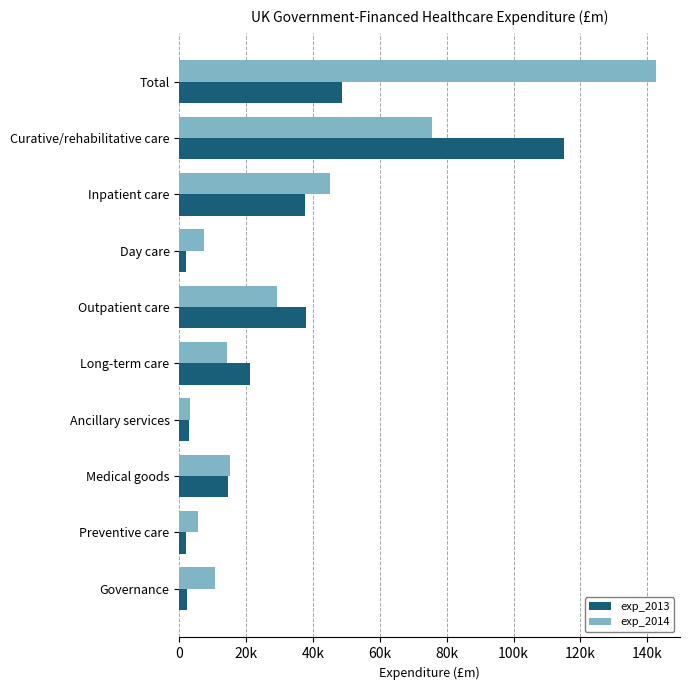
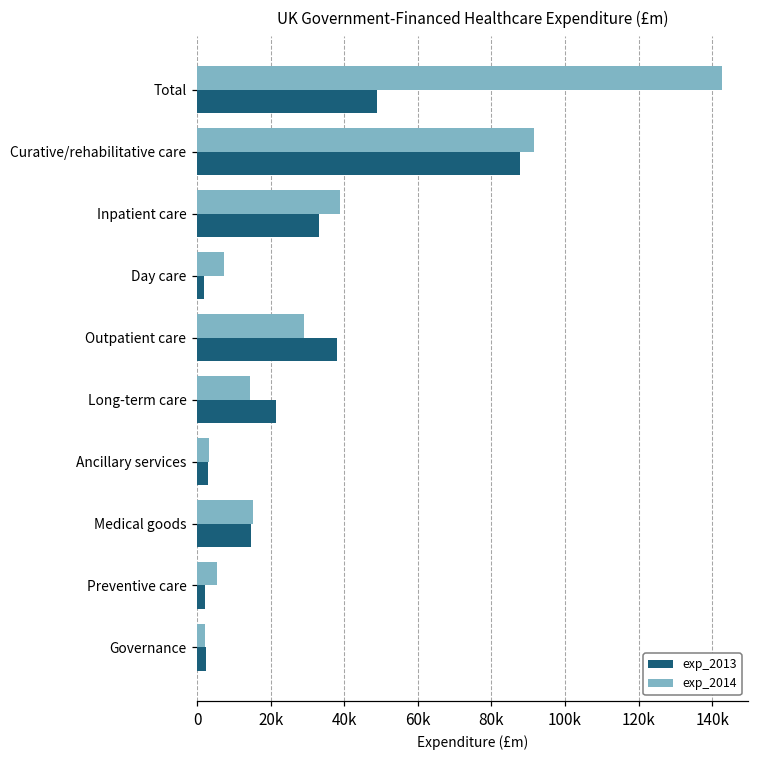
exp_2014, Curative/rehabilitative care: 75000 -> 91000
exp_2013, Curative/rehabilitative care: 115000 -> 88000
exp_2014, Inpatient care: 45000 -> 39000
exp_2013, Inpatient care: 38000 -> 33000
exp_2014, Governance: 11000 -> 2000
